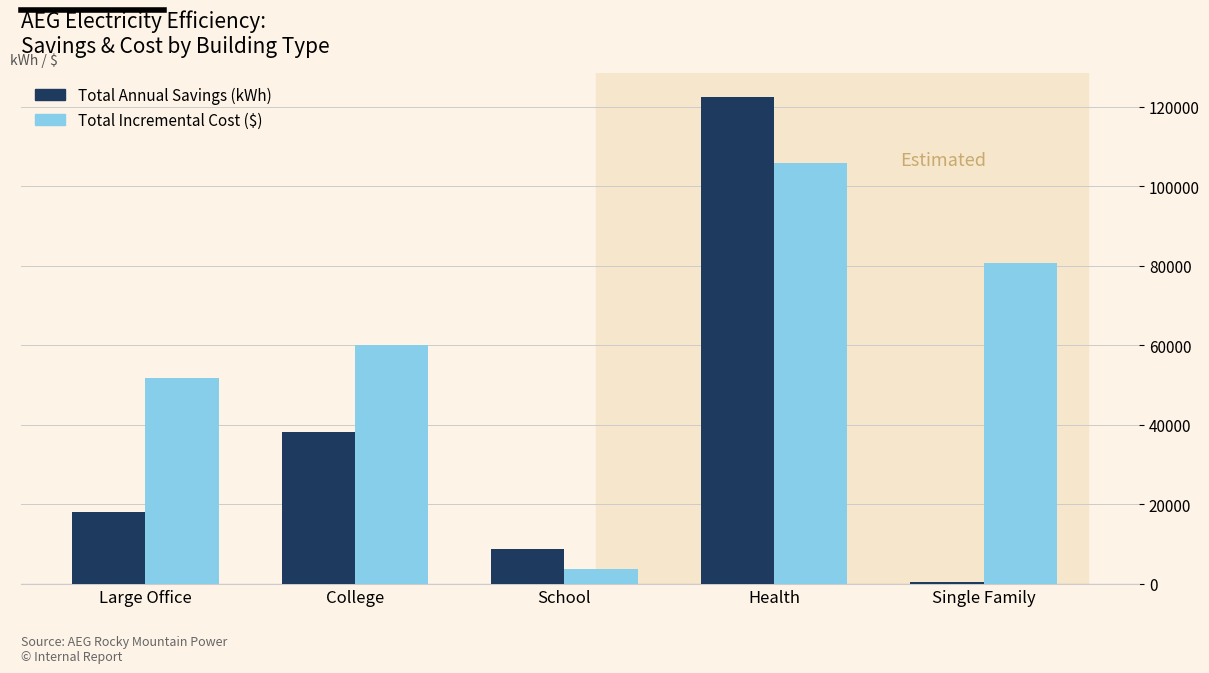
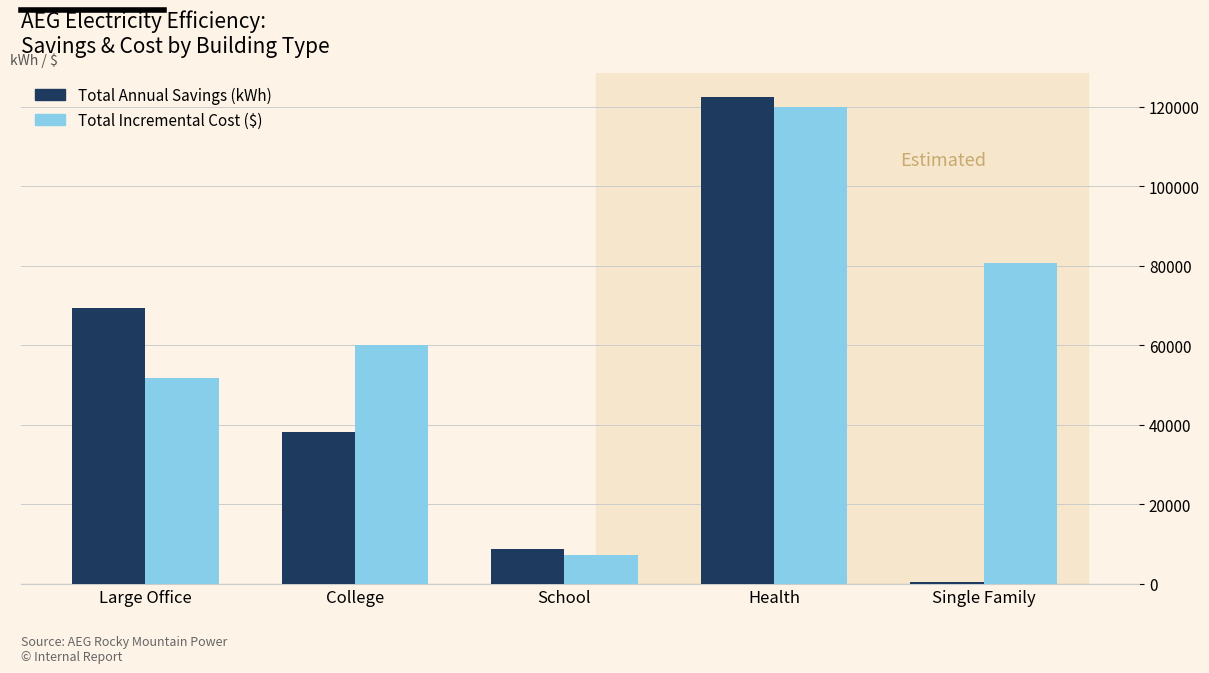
Total Annual Savings (kWh), Large Office: 18000 -> 69000
Total Incremental Cost ($), School: 4000 -> 7000
Total Incremental Cost ($), Health: 106000 -> 120000
